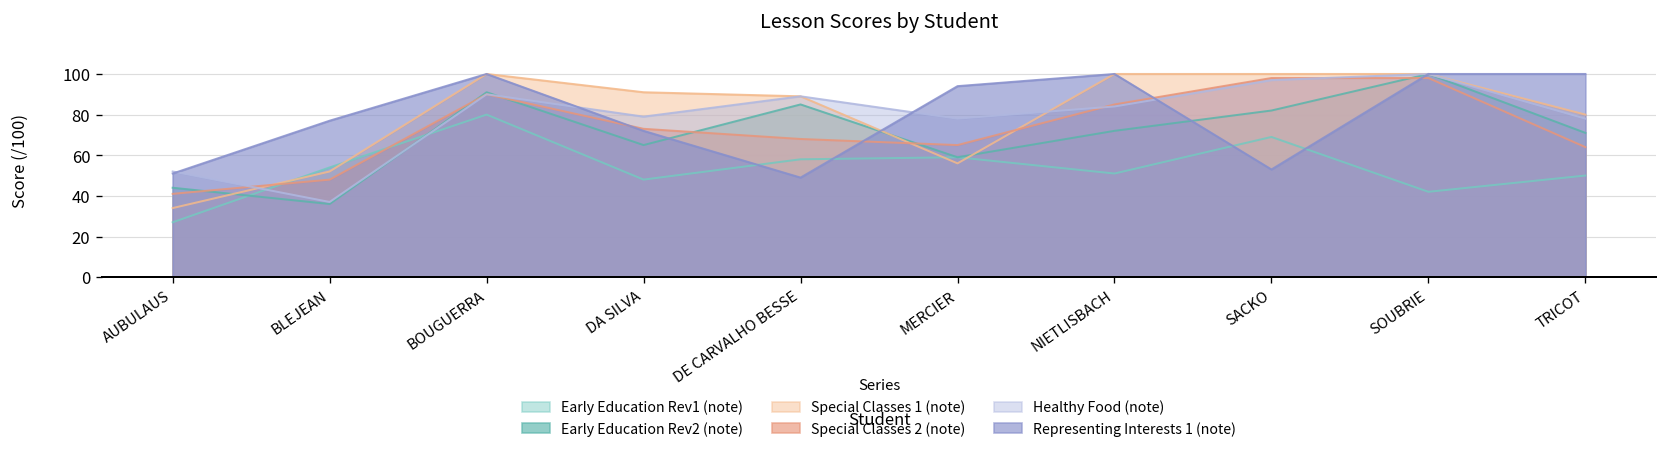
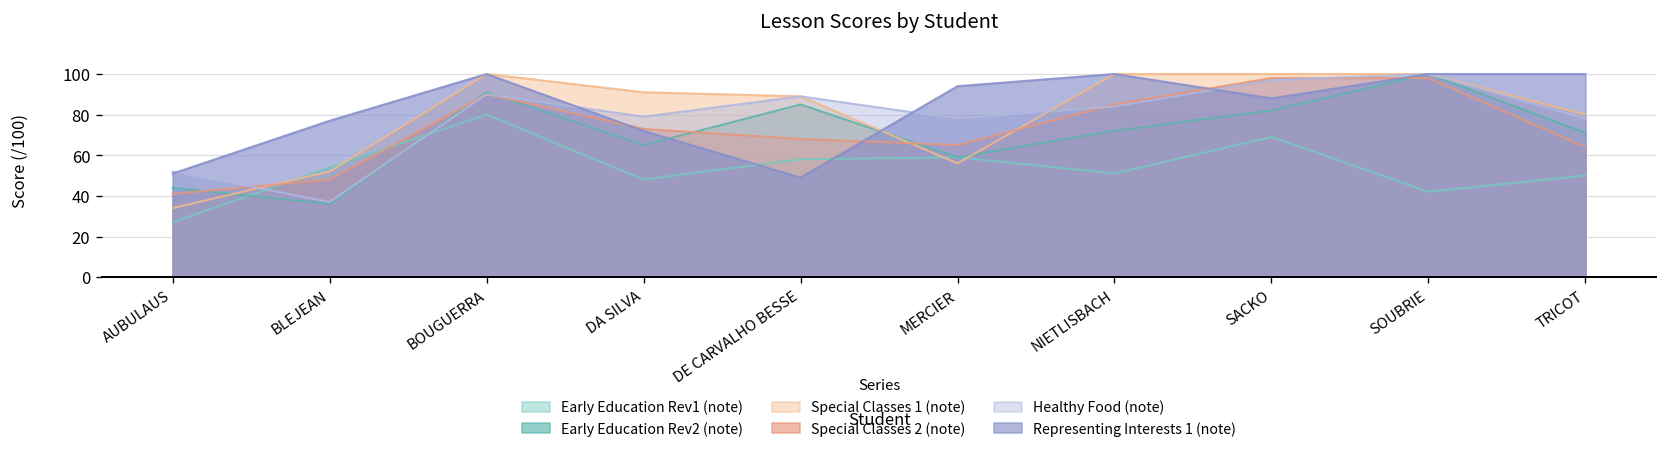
Representing Interests 1 (note), SACKO: 53 -> 88
